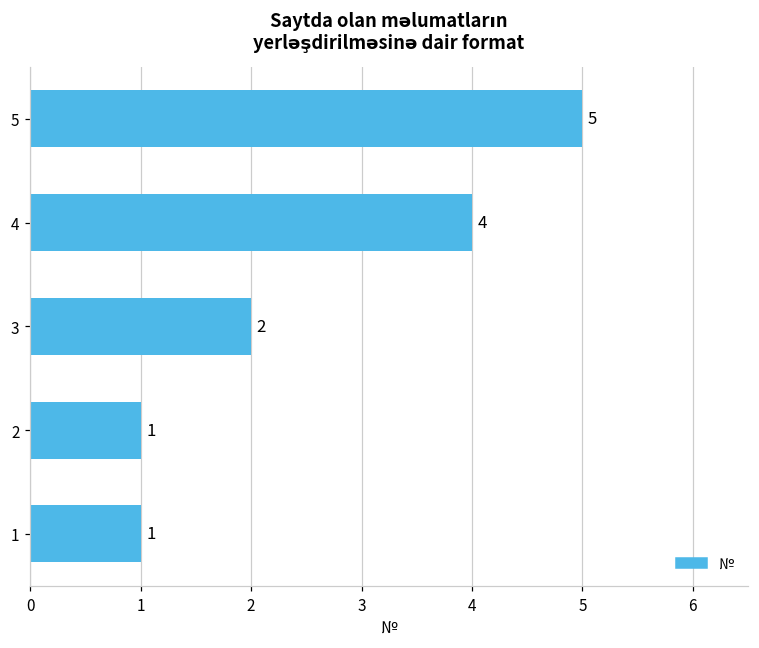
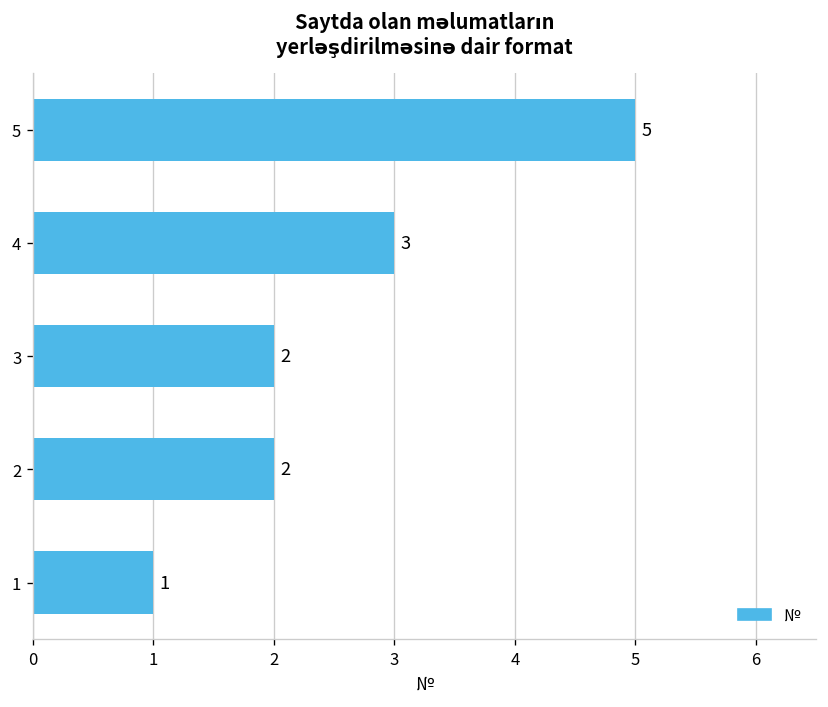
4: 4 -> 3
2: 1 -> 2
